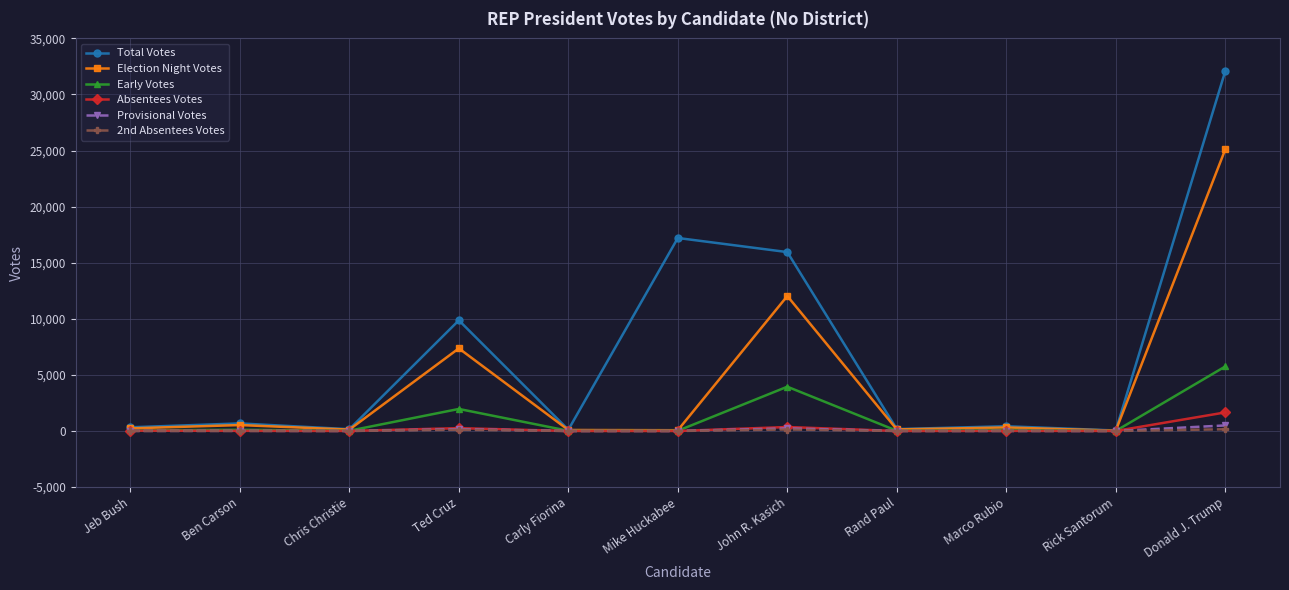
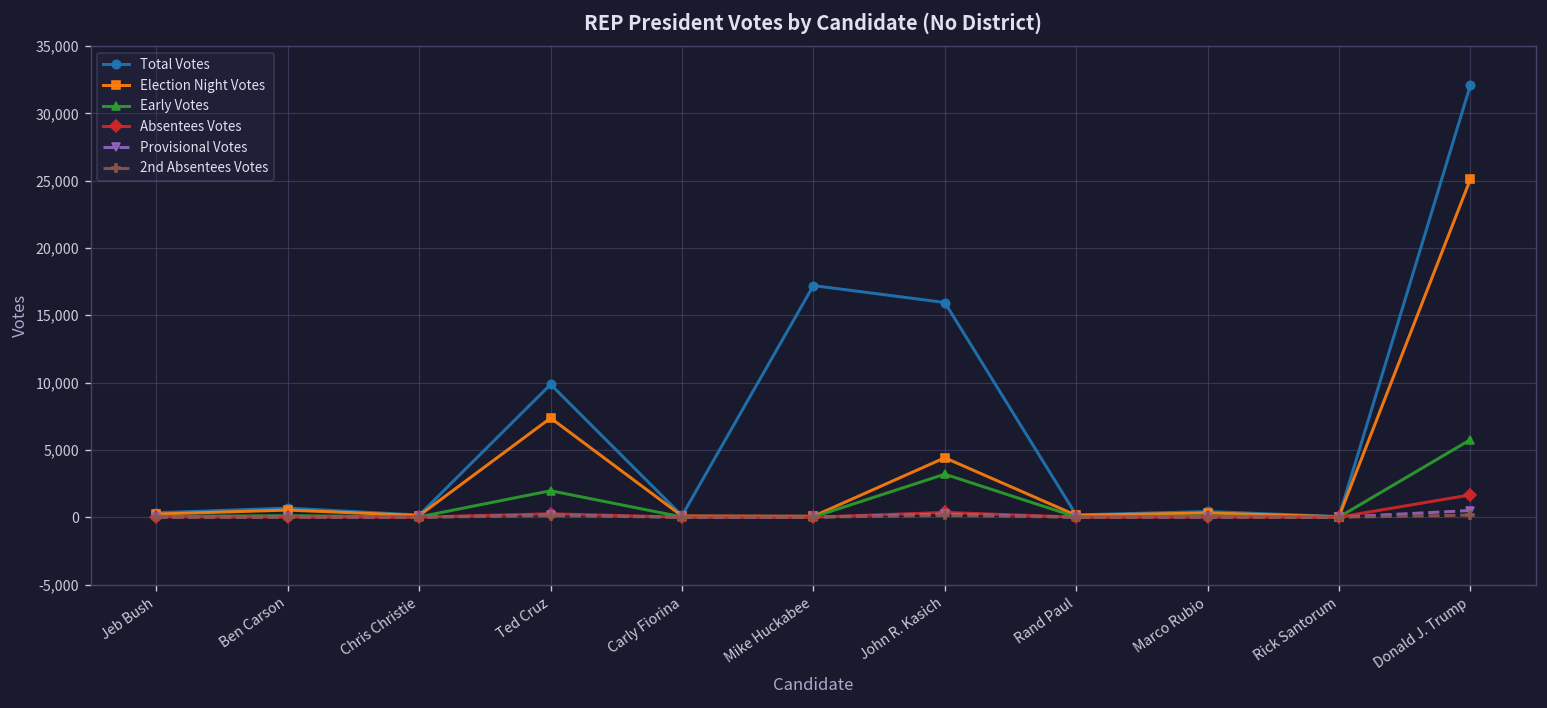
Election Night Votes, John R. Kasich: 12,000 -> 4,400
Early Votes, John R. Kasich: 3,900 -> 3,200
